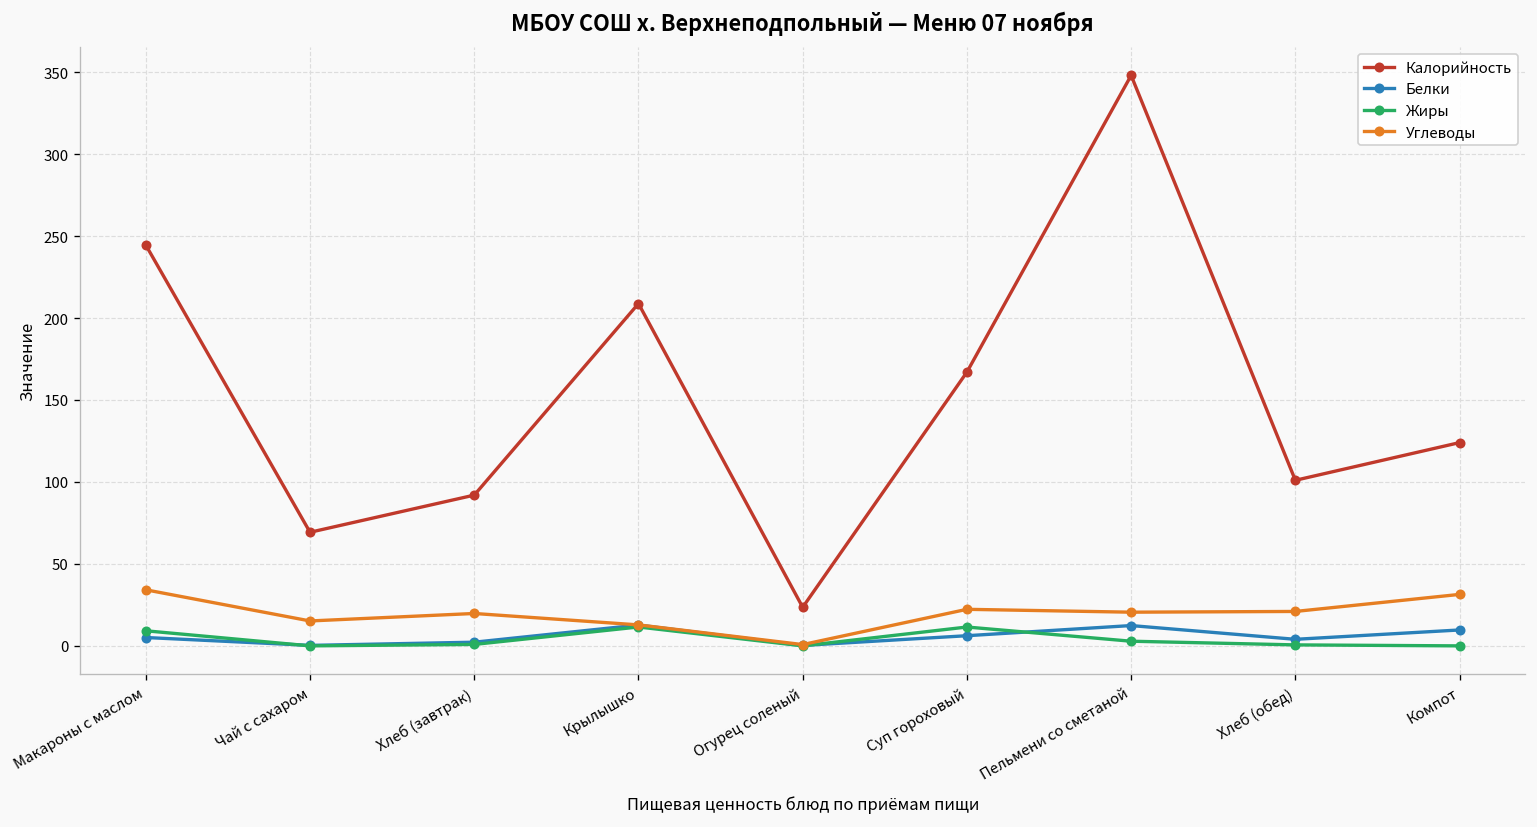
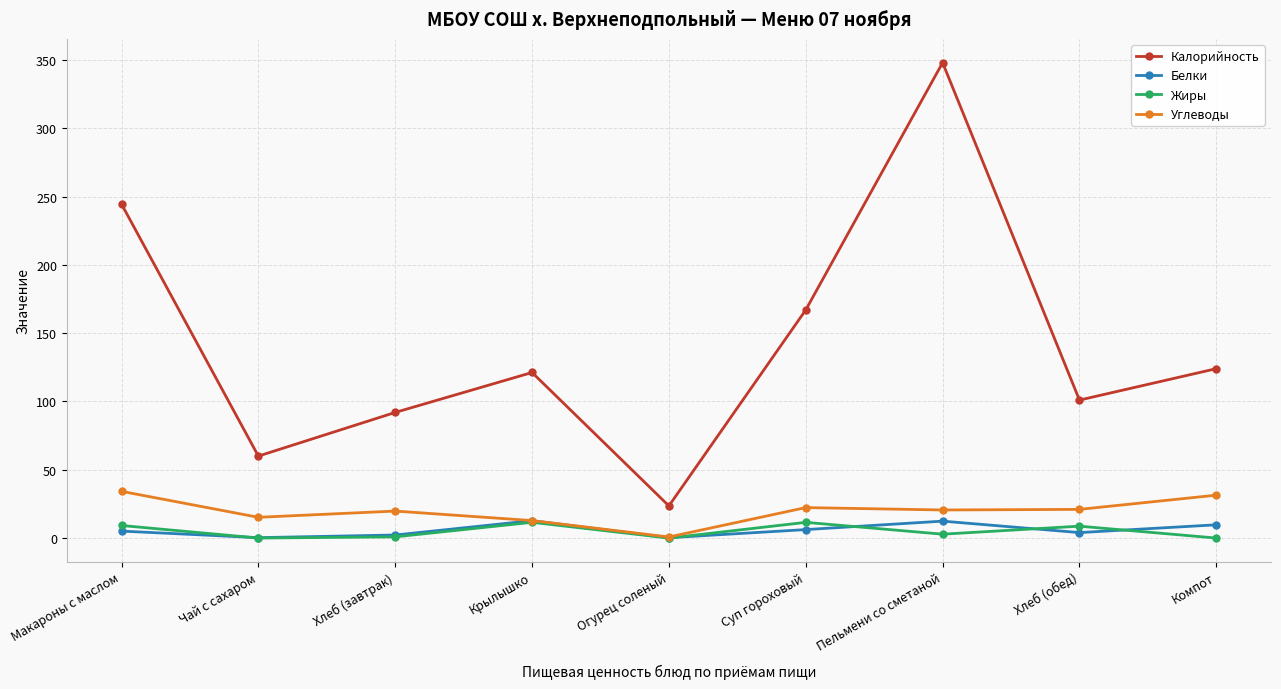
Калорийность, Чай с сахаром: 69 -> 60
Калорийность, Крылышко: 209 -> 121
Жиры, Хлеб (обед): 1 -> 9
